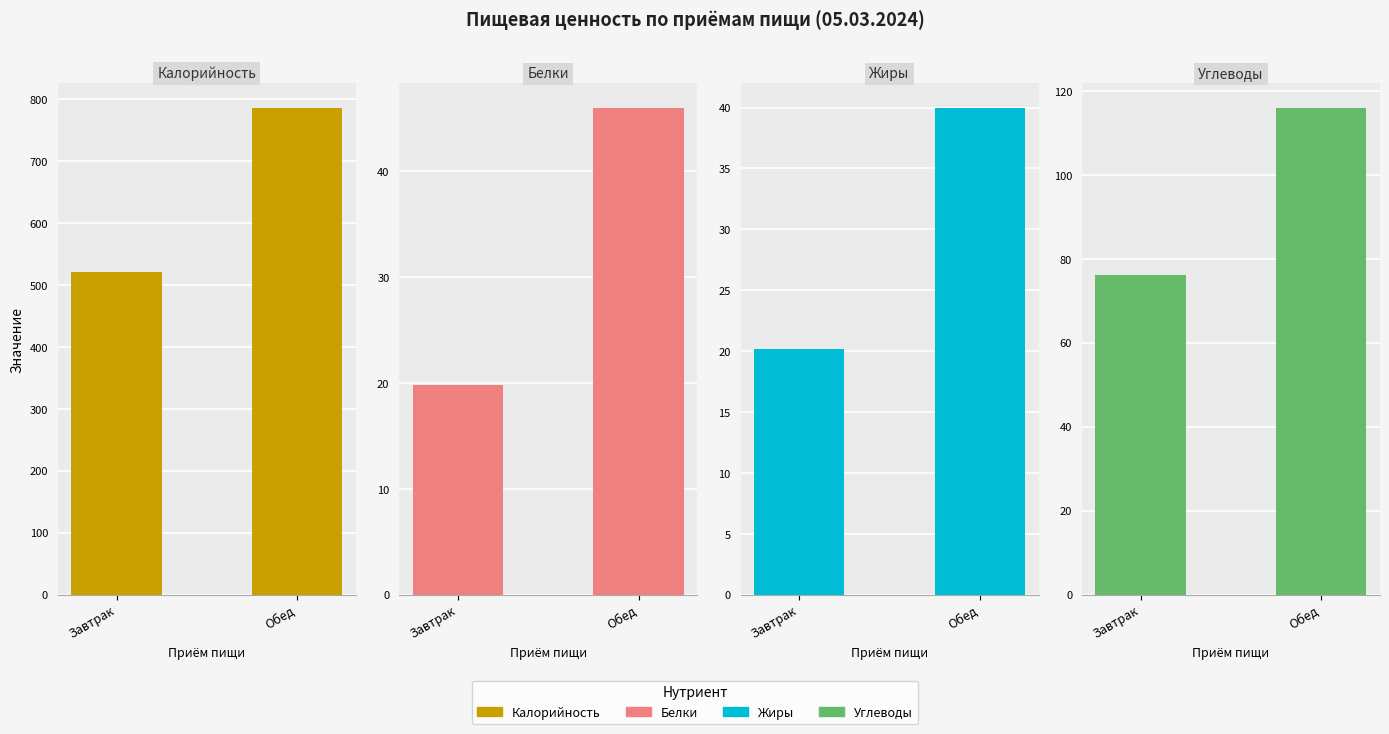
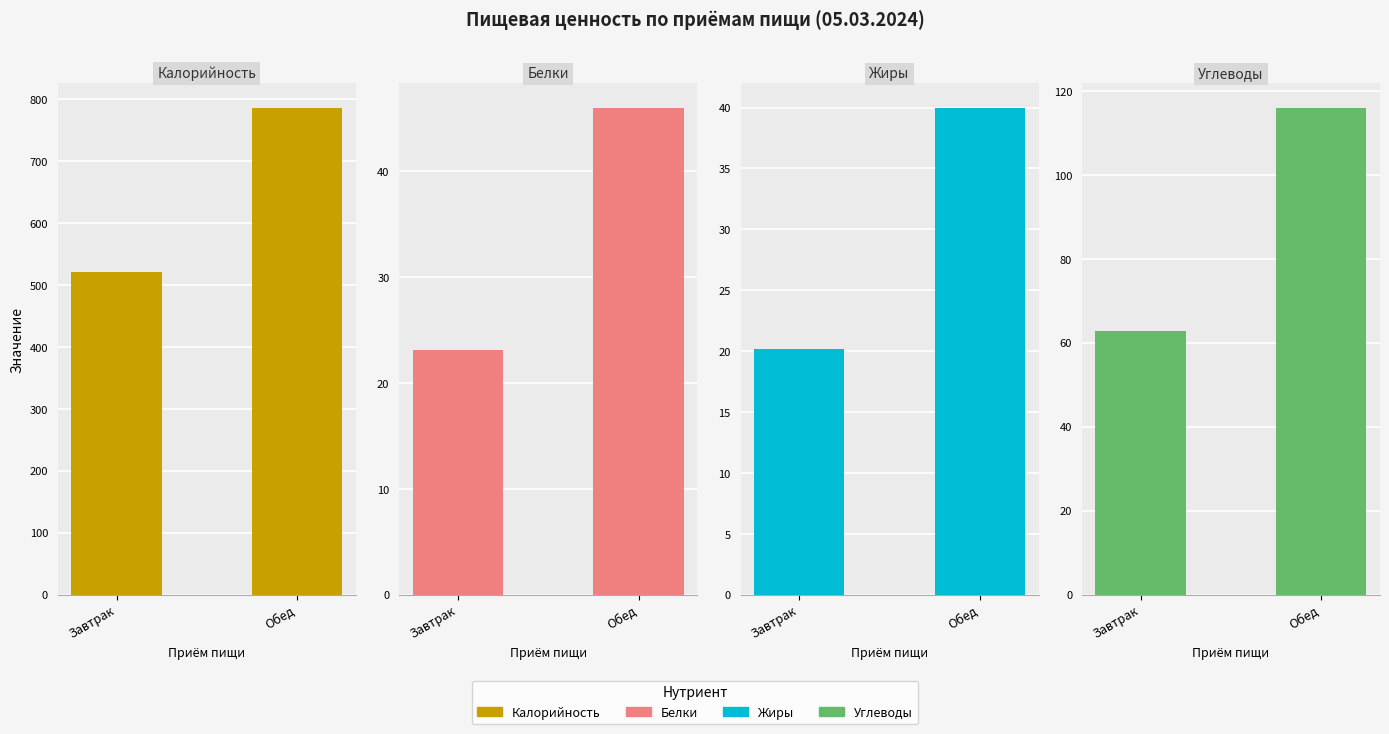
Белки, Завтрак: 19.8 -> 23.1
Углеводы, Завтрак: 76 -> 63
